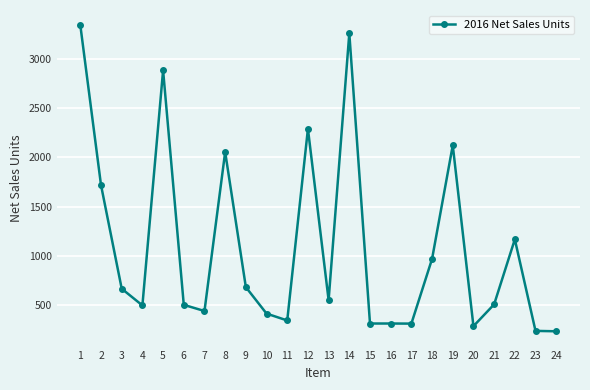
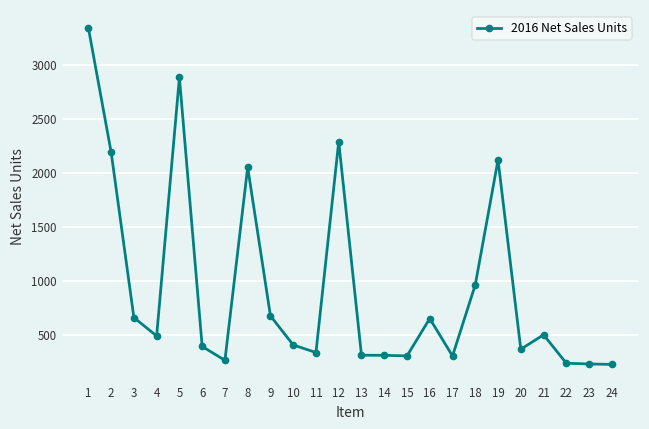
2: 1700 -> 2200
6: 500 -> 400
7: 400 -> 300
13: 500 -> 300
14: 3300 -> 300
16: 300 -> 700
20: 300 -> 400
22: 1200 -> 200
